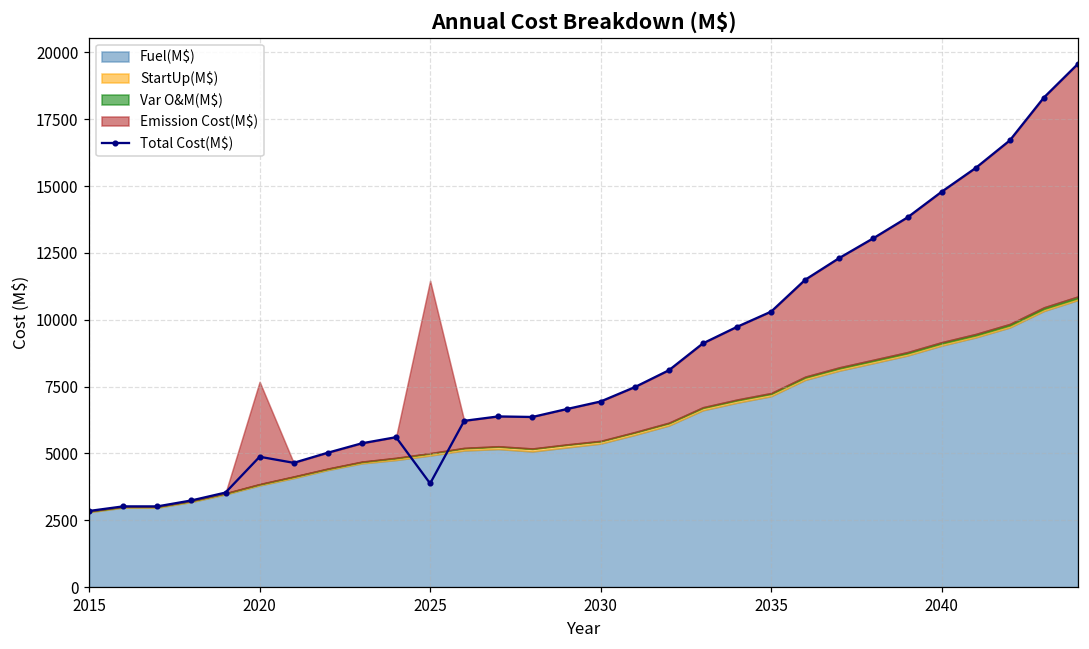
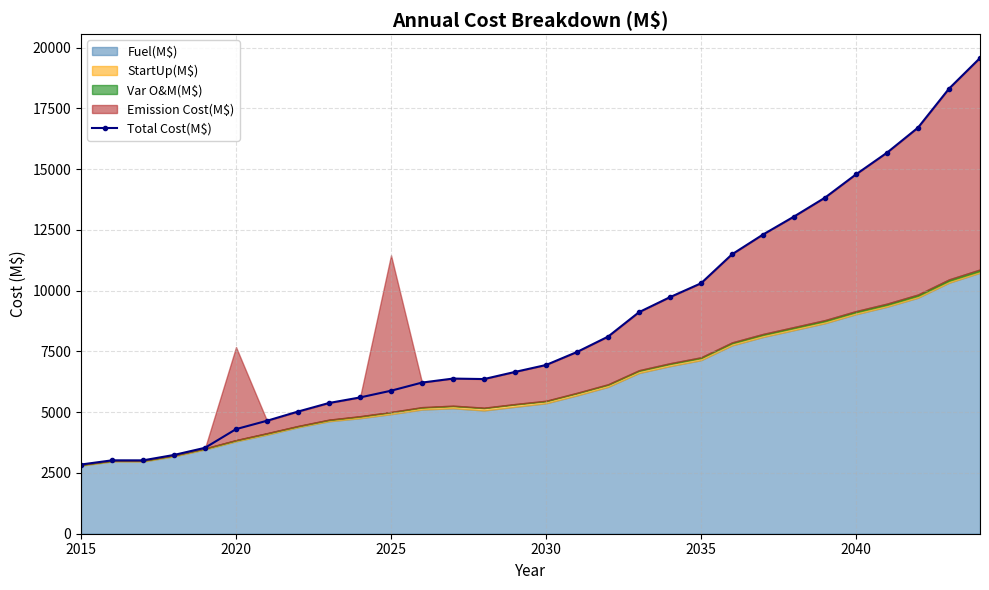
Total Cost(M$), 2020: 4900 -> 4300
Total Cost(M$), 2025: 3900 -> 5900
